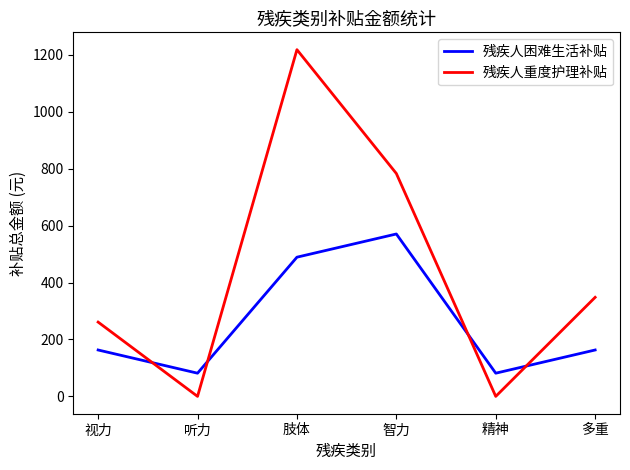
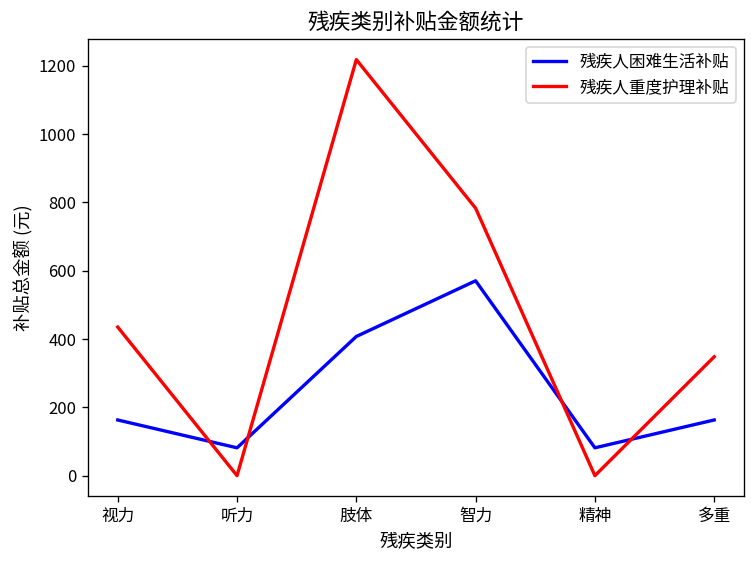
残疾人重度护理补贴, 视力: 260 -> 440
残疾人困难生活补贴, 肢体: 490 -> 410
